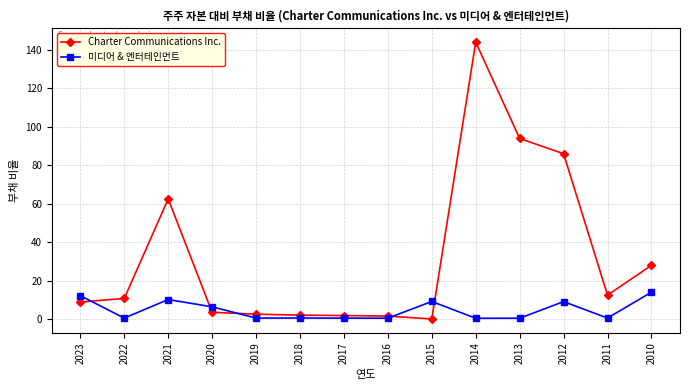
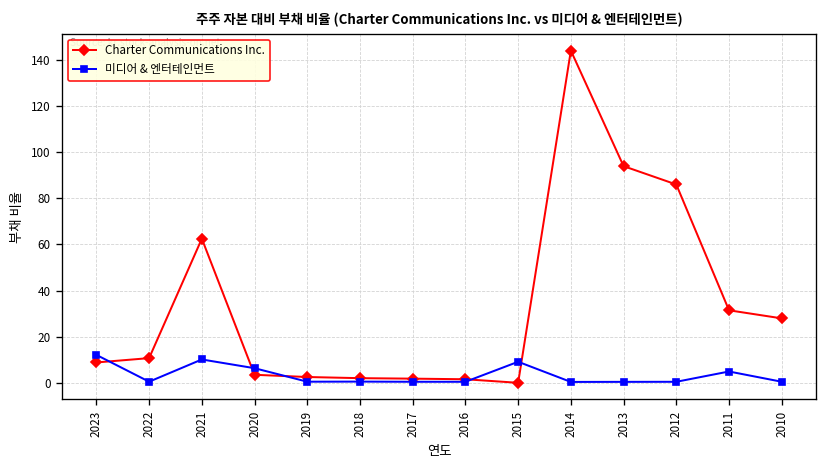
미디어 & 엔터테인먼트, 2012: 9 -> 0
Charter Communications Inc., 2011: 12 -> 31
미디어 & 엔터테인먼트, 2011: 0 -> 5
미디어 & 엔터테인먼트, 2010: 14 -> 0
